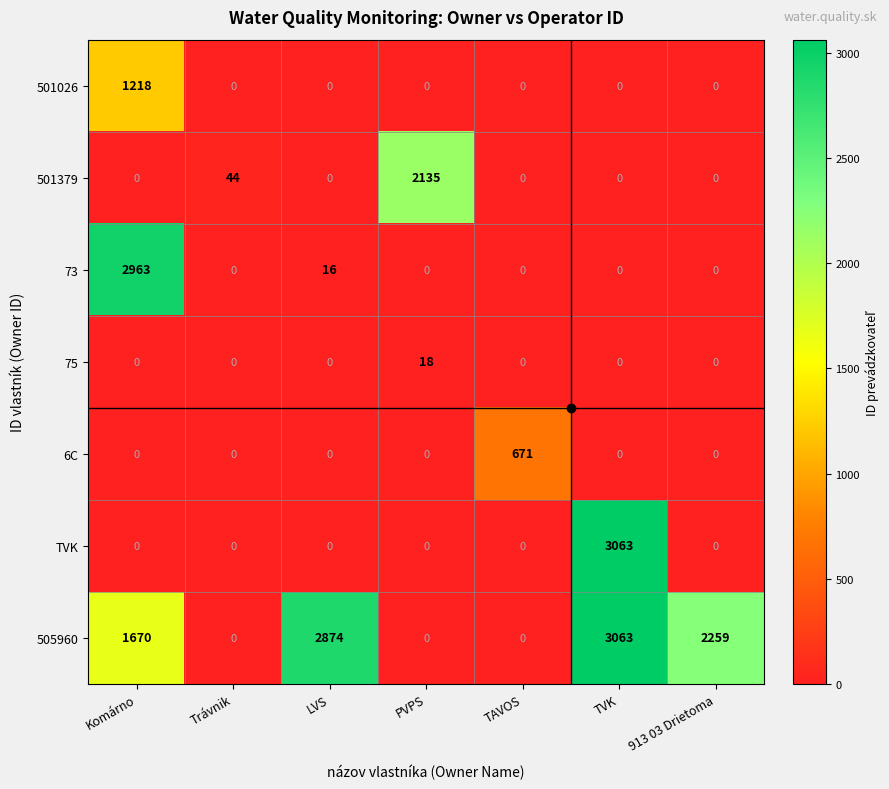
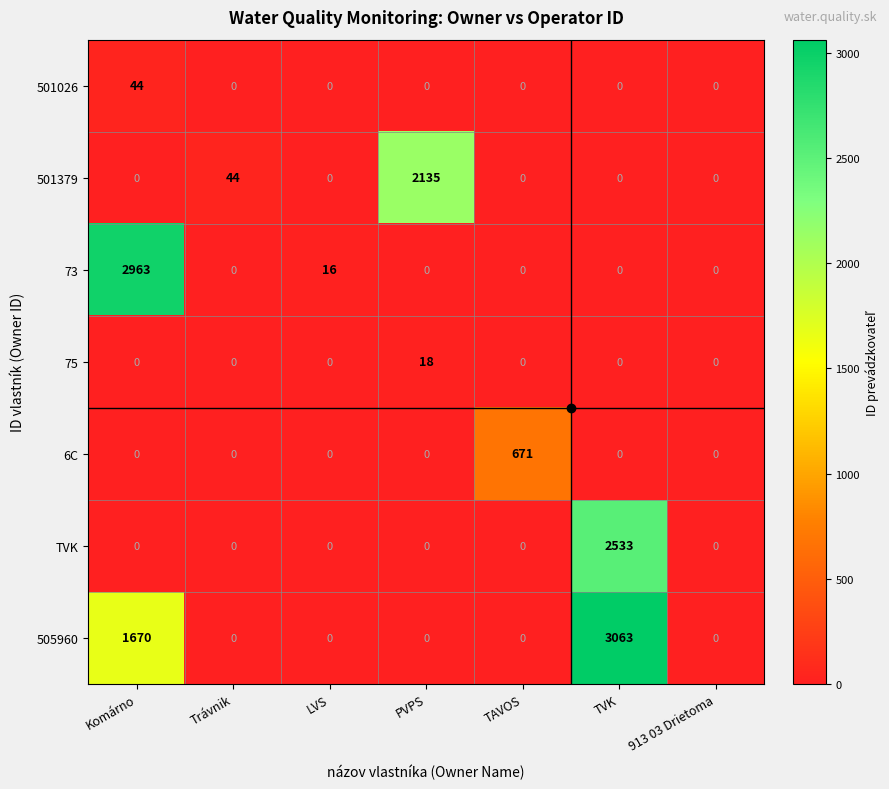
501026, Komárno: 1218 -> 44
TVK, TVK: 3063 -> 2533
505960, LVS: 2874 -> 0
505960, 913 03 Drietoma: 2259 -> 0
